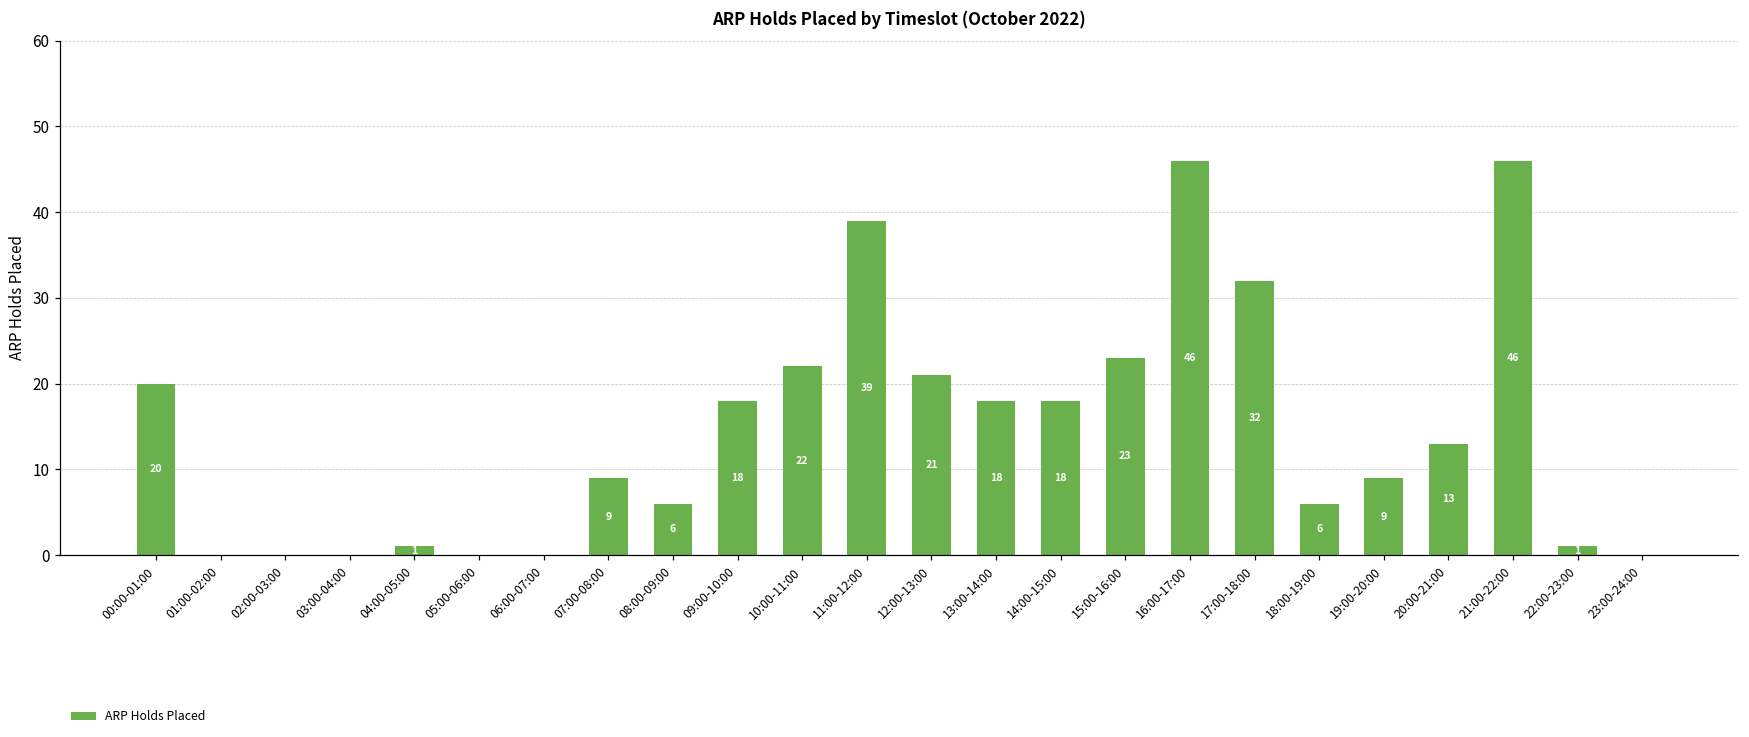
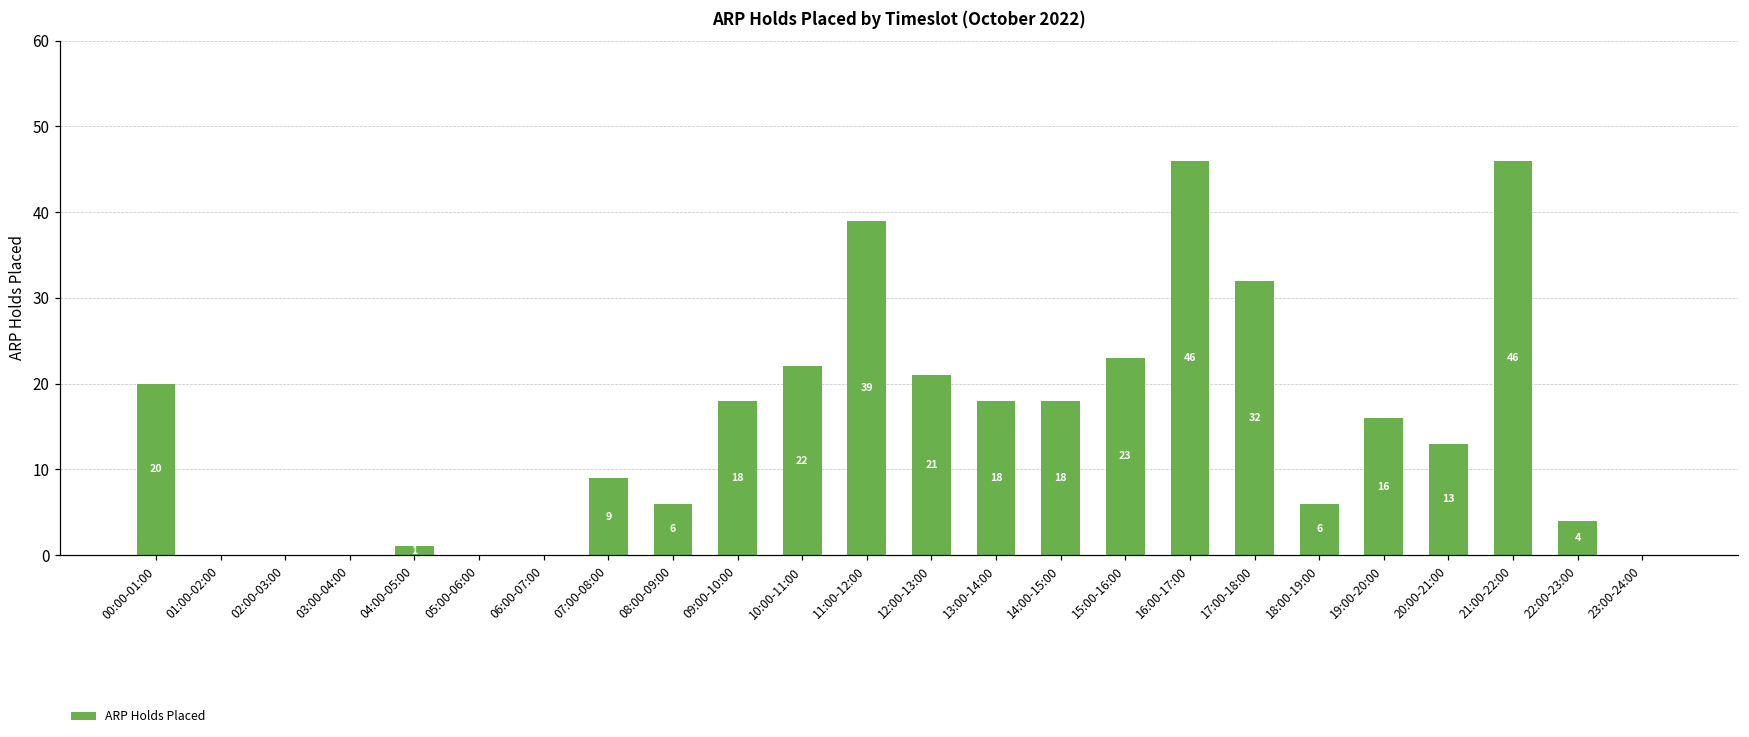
19:00-20:00: 9 -> 16
22:00-23:00: 1 -> 4
